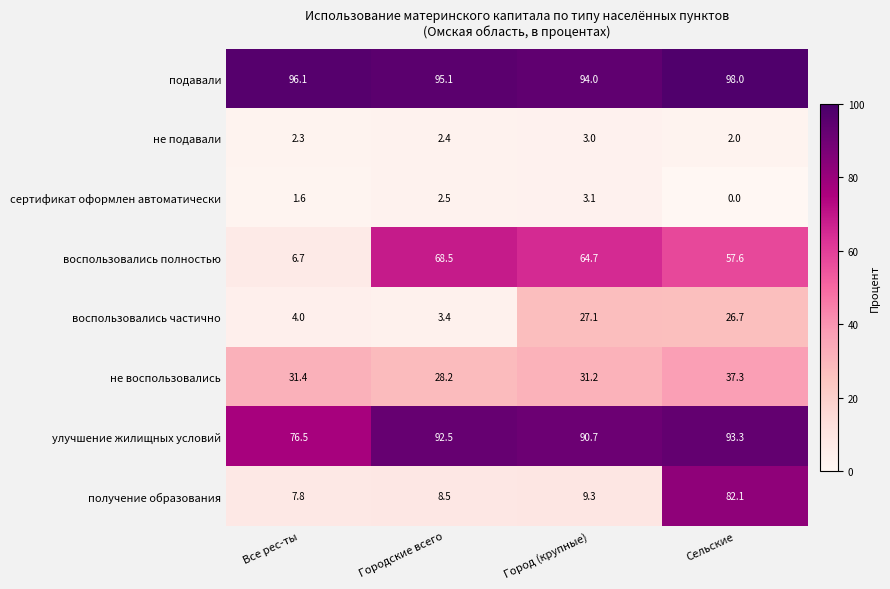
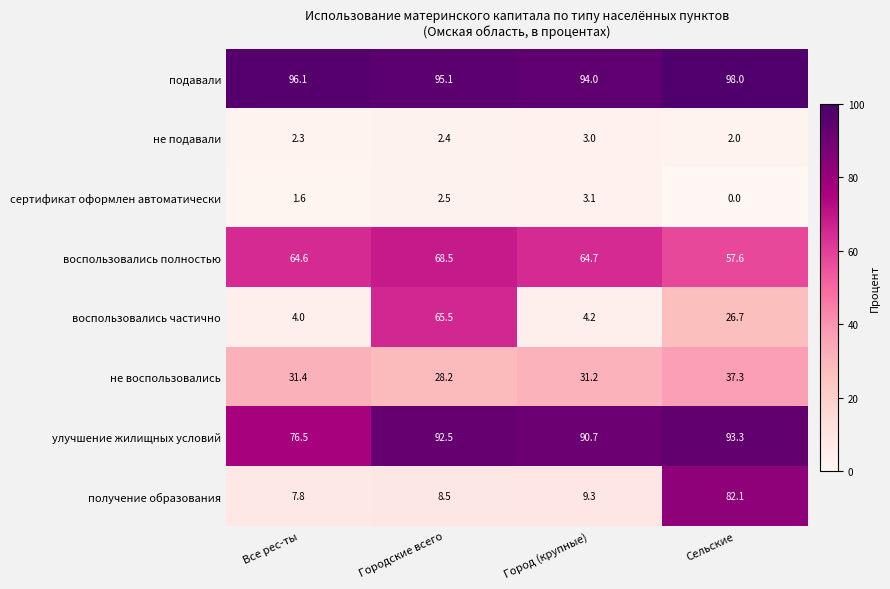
воспользовались полностью, Все рес-ты: 6.7 -> 64.6
воспользовались частично, Городские всего: 3.4 -> 65.5
воспользовались частично, Город (крупные): 27.1 -> 4.2
